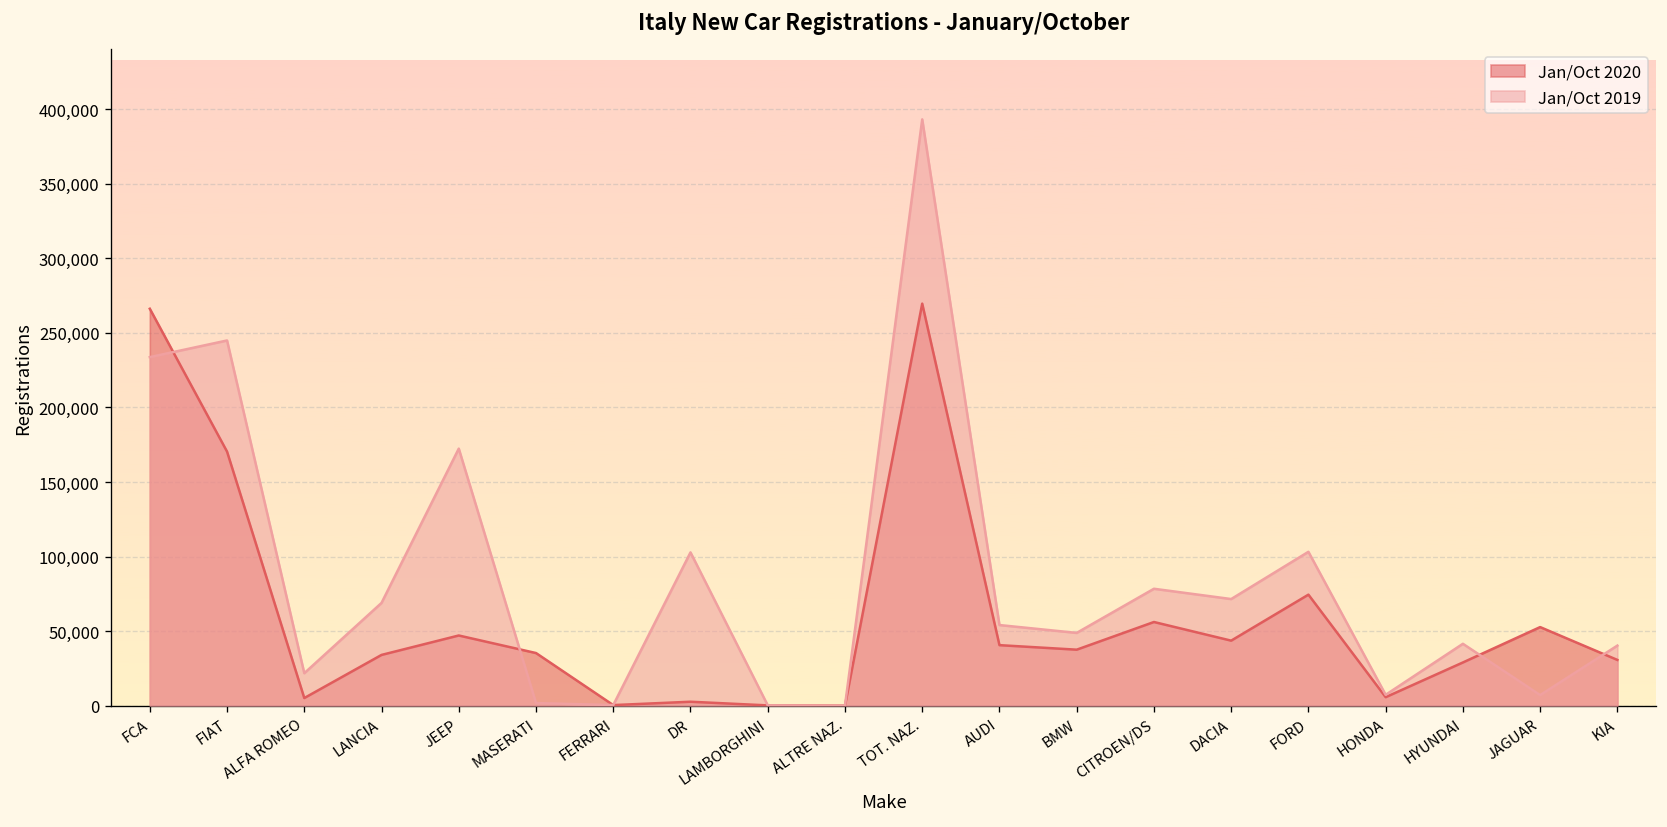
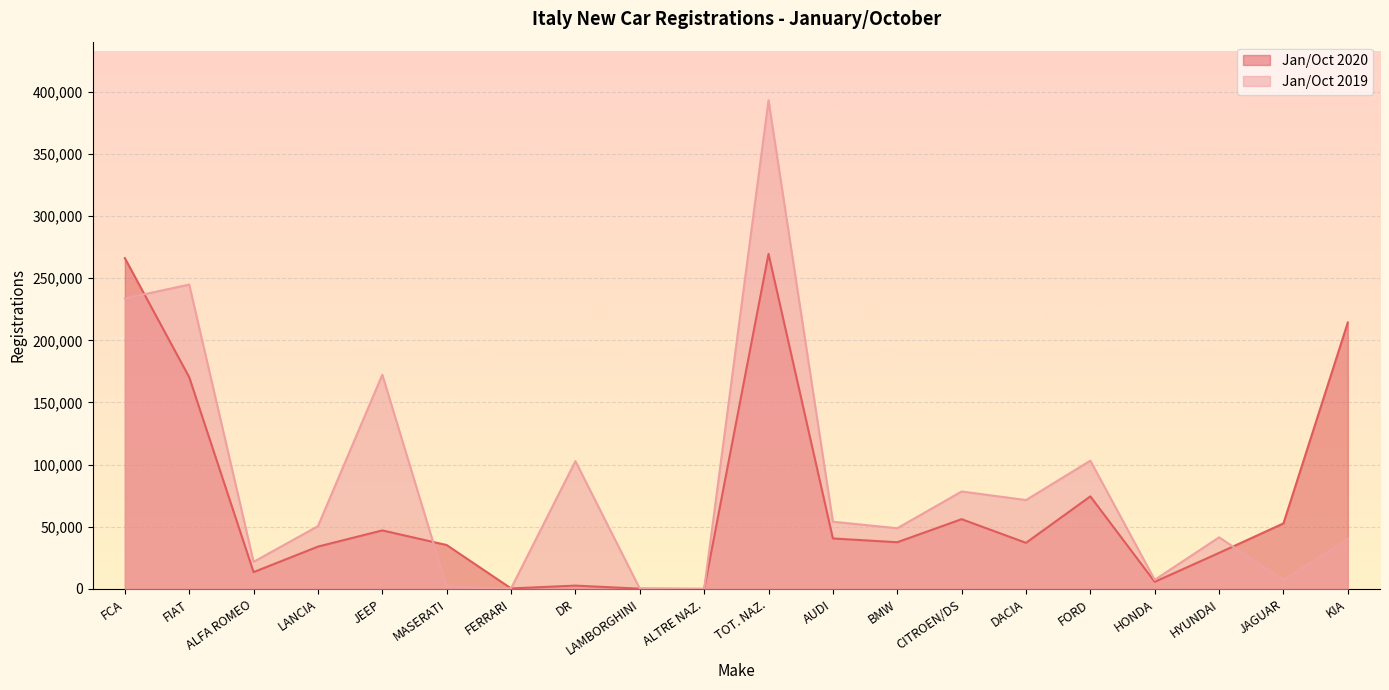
Jan/Oct 2020, ALFA ROMEO: 5,000 -> 14,000
Jan/Oct 2019, LANCIA: 69,000 -> 51,000
Jan/Oct 2020, DACIA: 44,000 -> 37,000
Jan/Oct 2020, KIA: 31,000 -> 214,000
